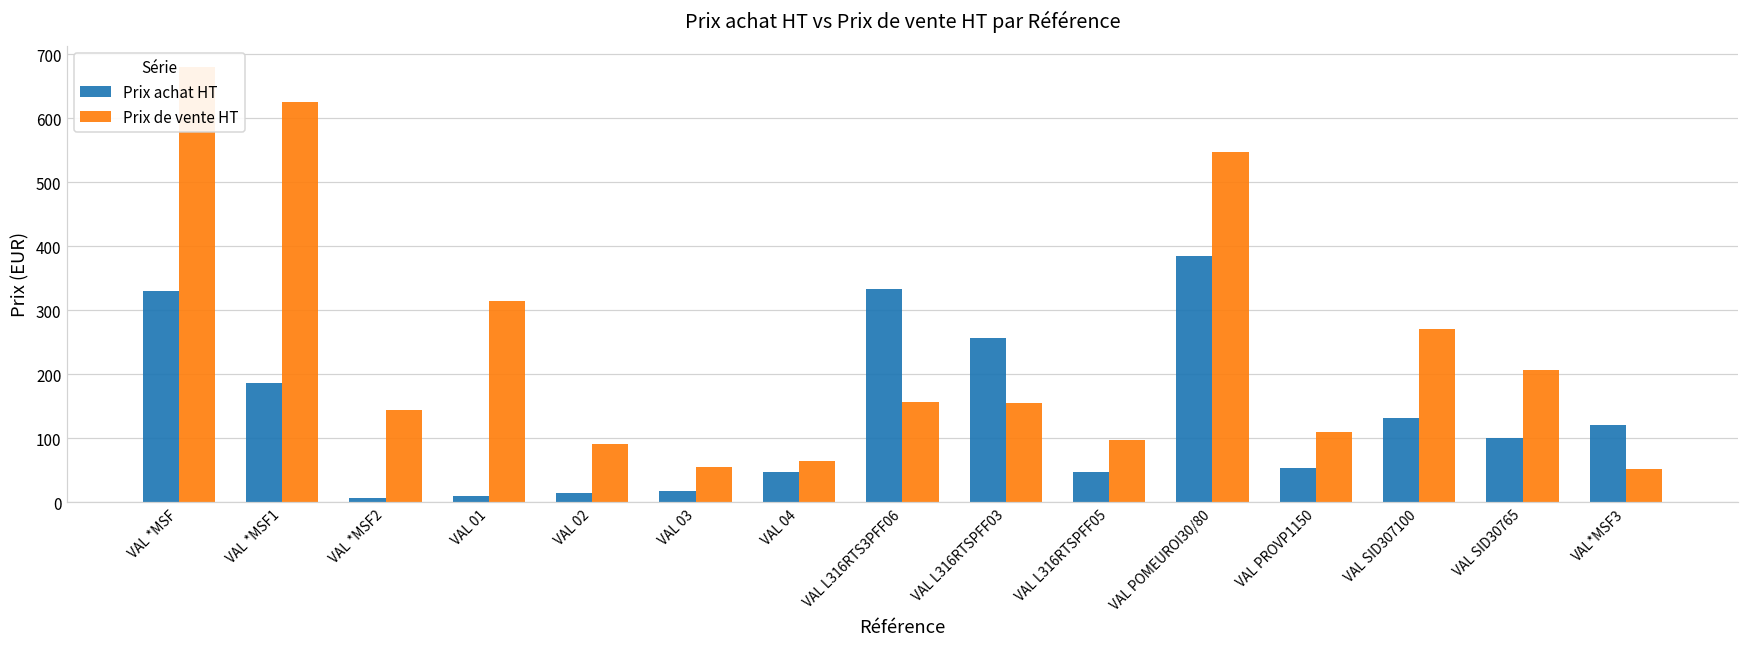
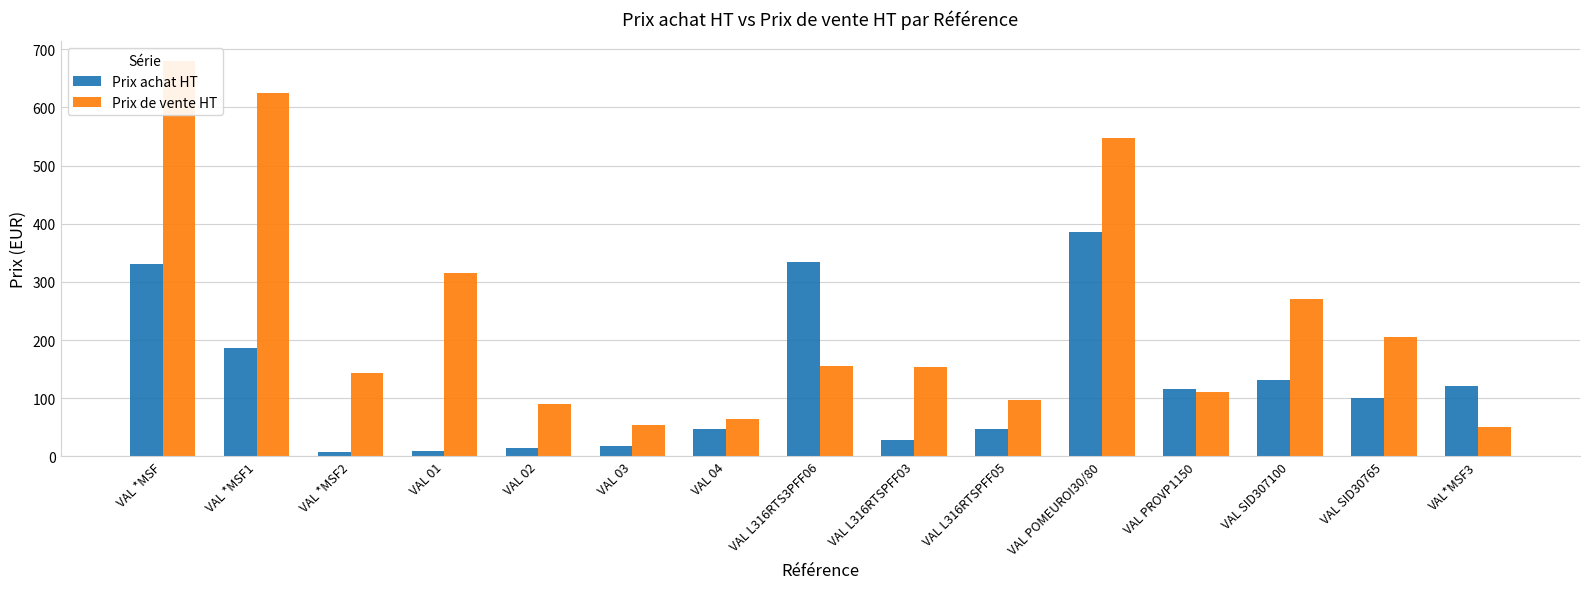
Prix achat HT, VAL L316RTSPFF03: 260 -> 30
Prix achat HT, VAL PROVP1150: 50 -> 120
